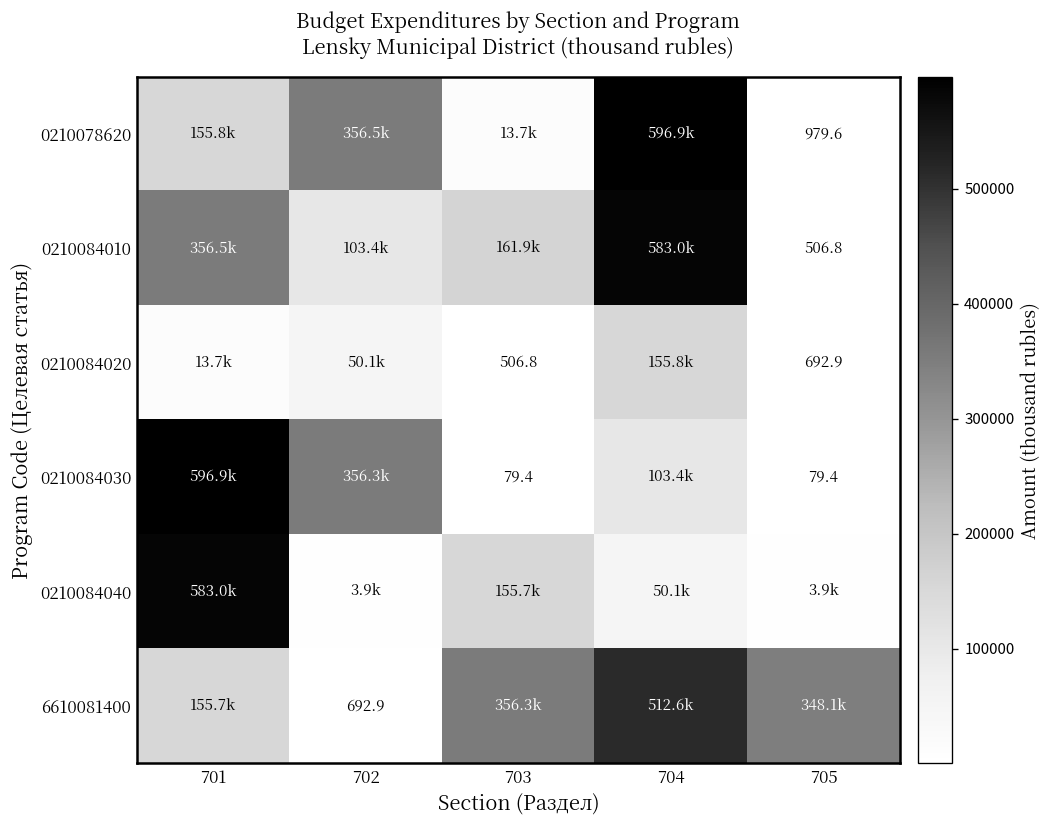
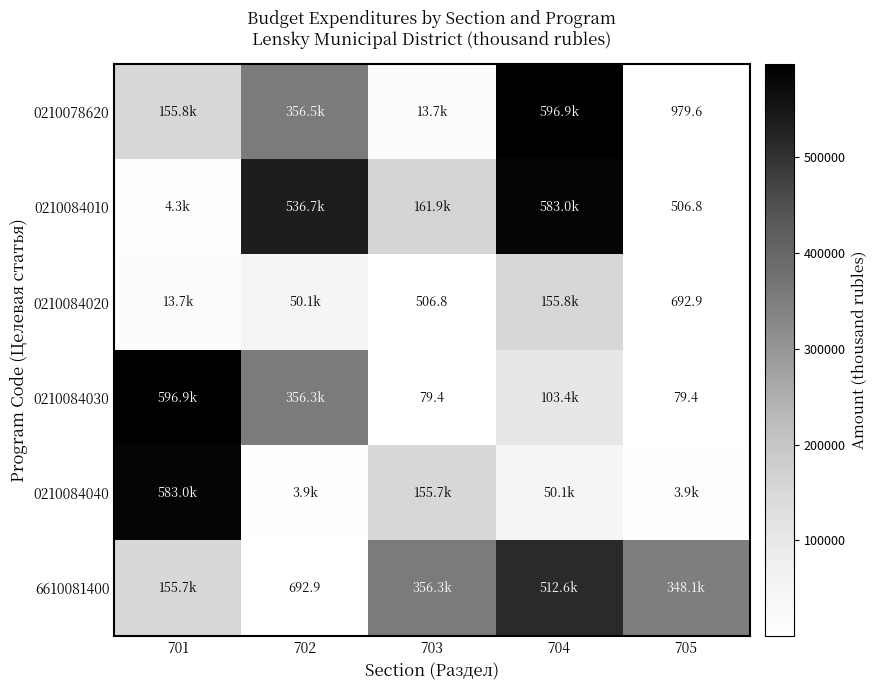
0210084010, 701: 356.5k -> 4.3k
0210084010, 702: 103.4k -> 536.7k
